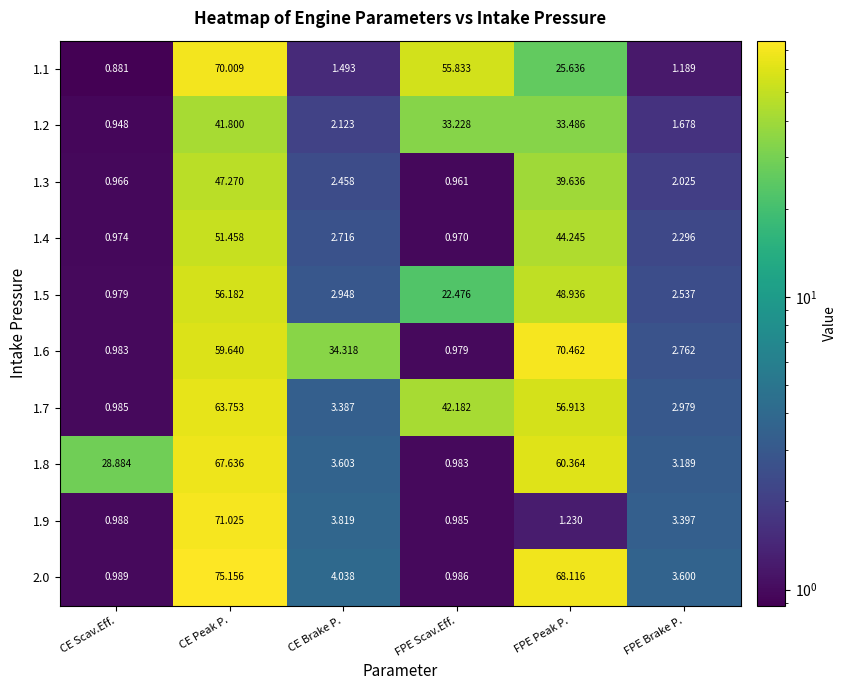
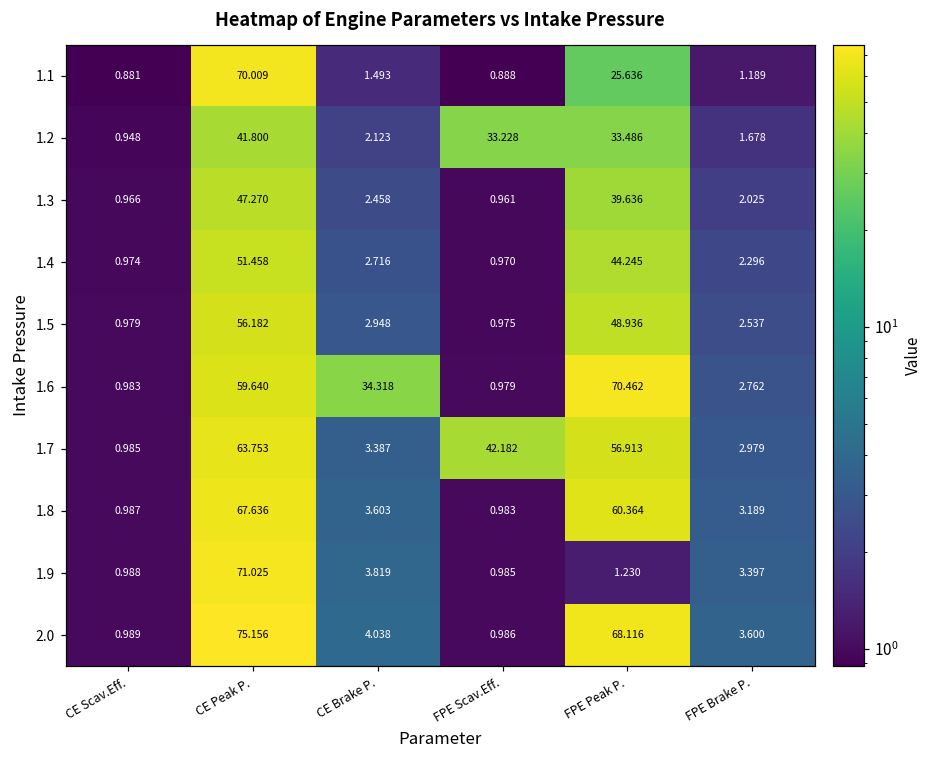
1.1, FPE Scav.Eff.: 55.833 -> 0.888
1.5, FPE Scav.Eff.: 22.476 -> 0.975
1.8, CE Scav.Eff.: 28.884 -> 0.987
